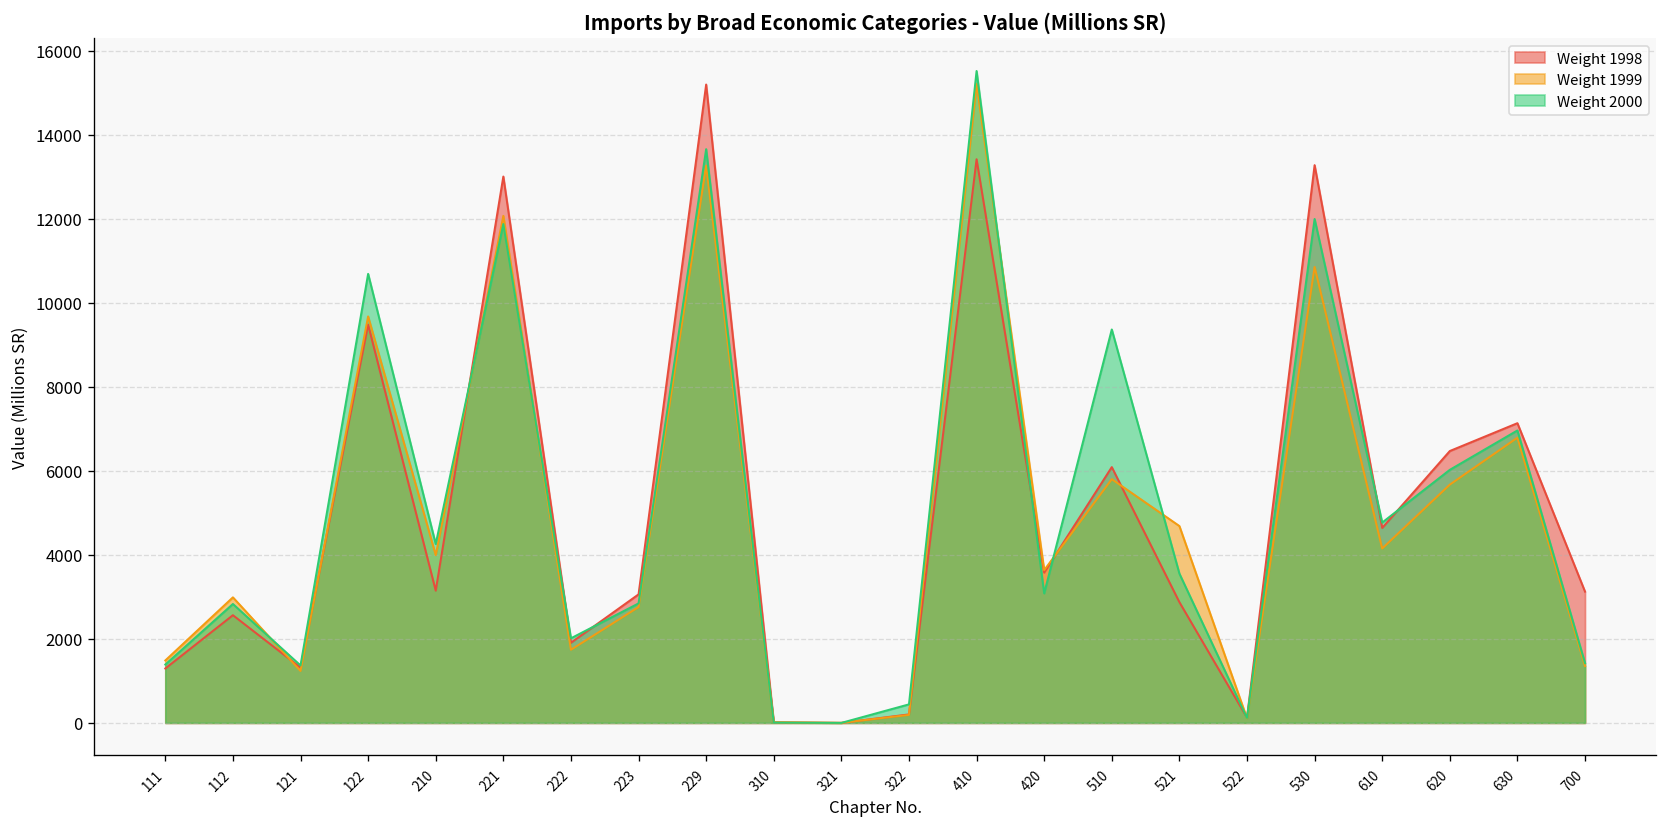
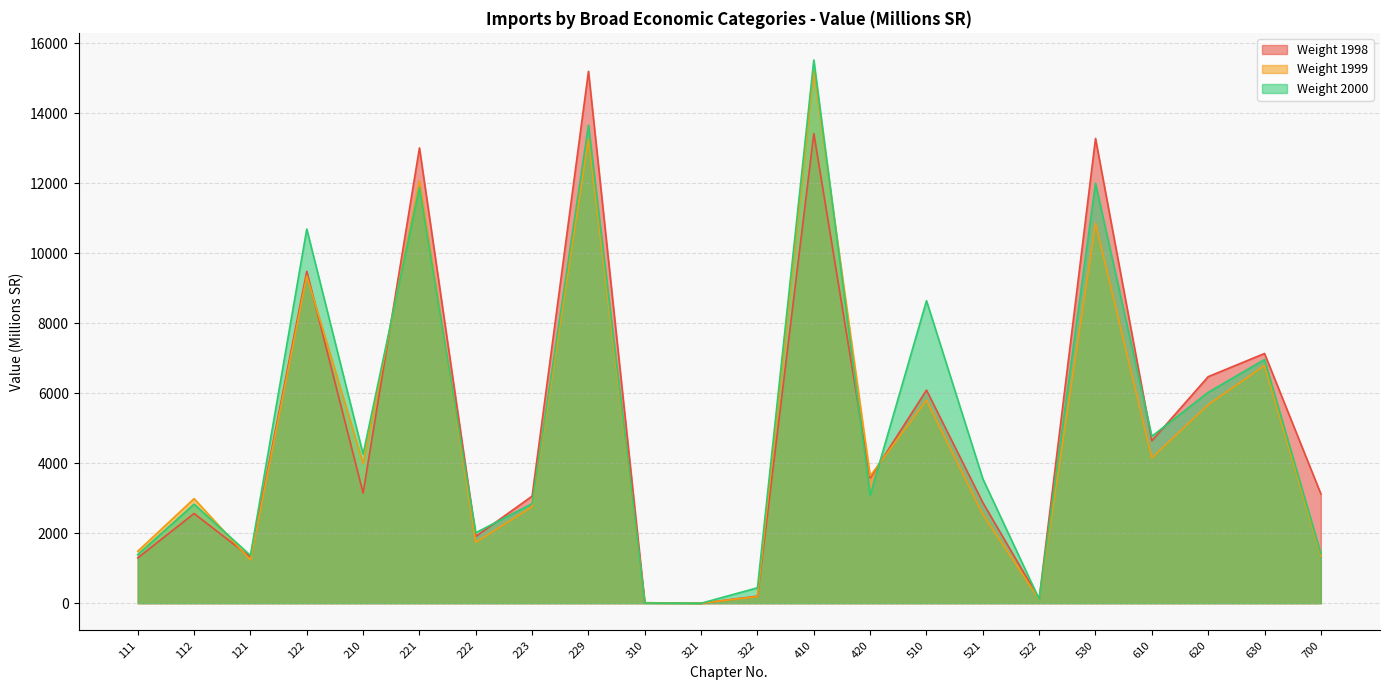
Weight 1999, 122: 9700 -> 9400
Weight 2000, 510: 9400 -> 8600
Weight 1999, 521: 4700 -> 2500
